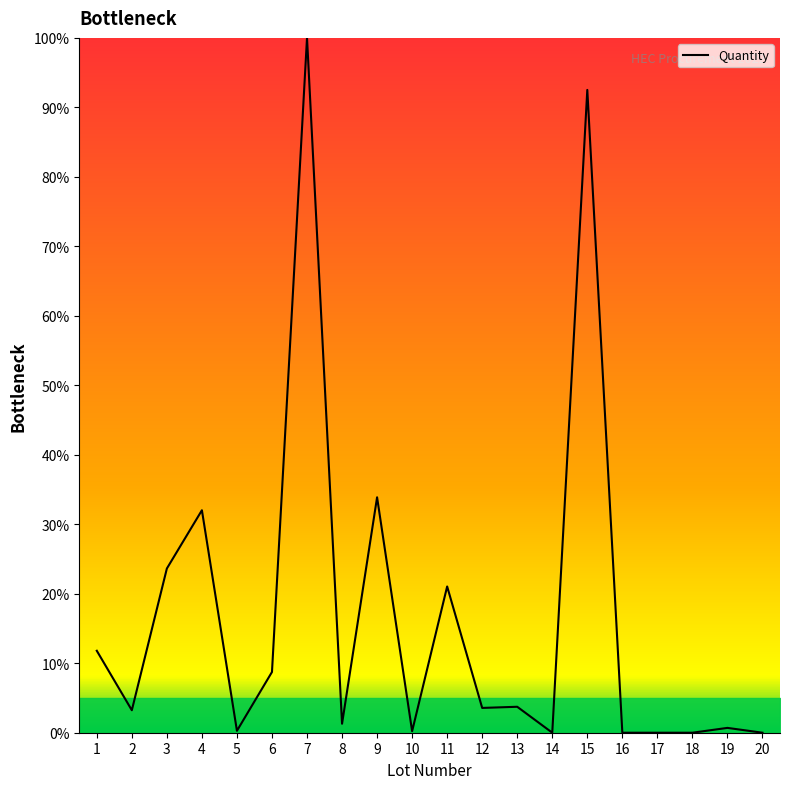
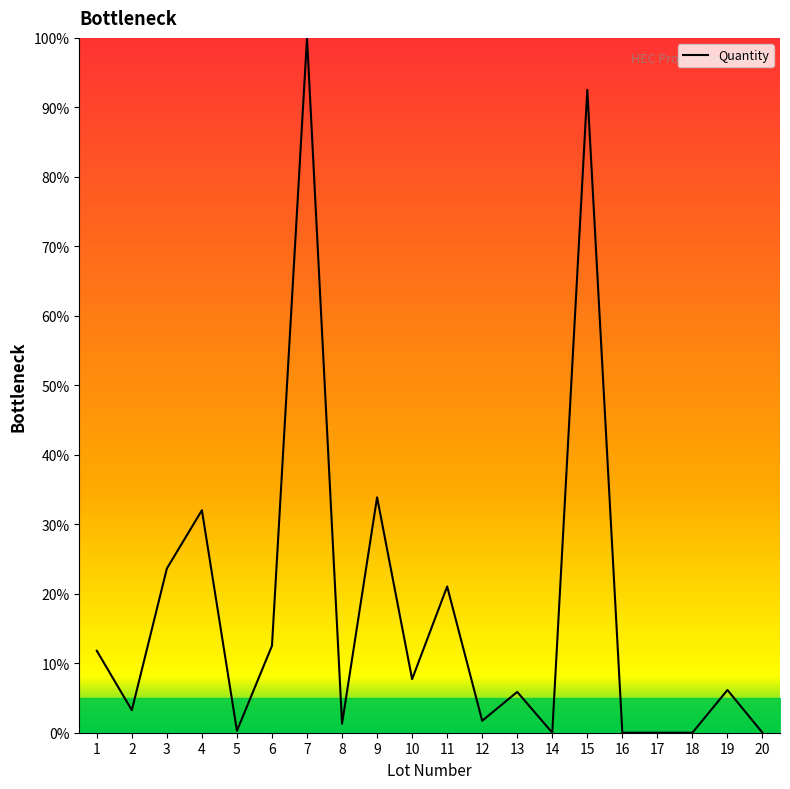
Quantity, 6: 9% -> 13%
Quantity, 10: 0% -> 8%
Quantity, 12: 4% -> 2%
Quantity, 13: 4% -> 6%
Quantity, 19: 1% -> 6%
